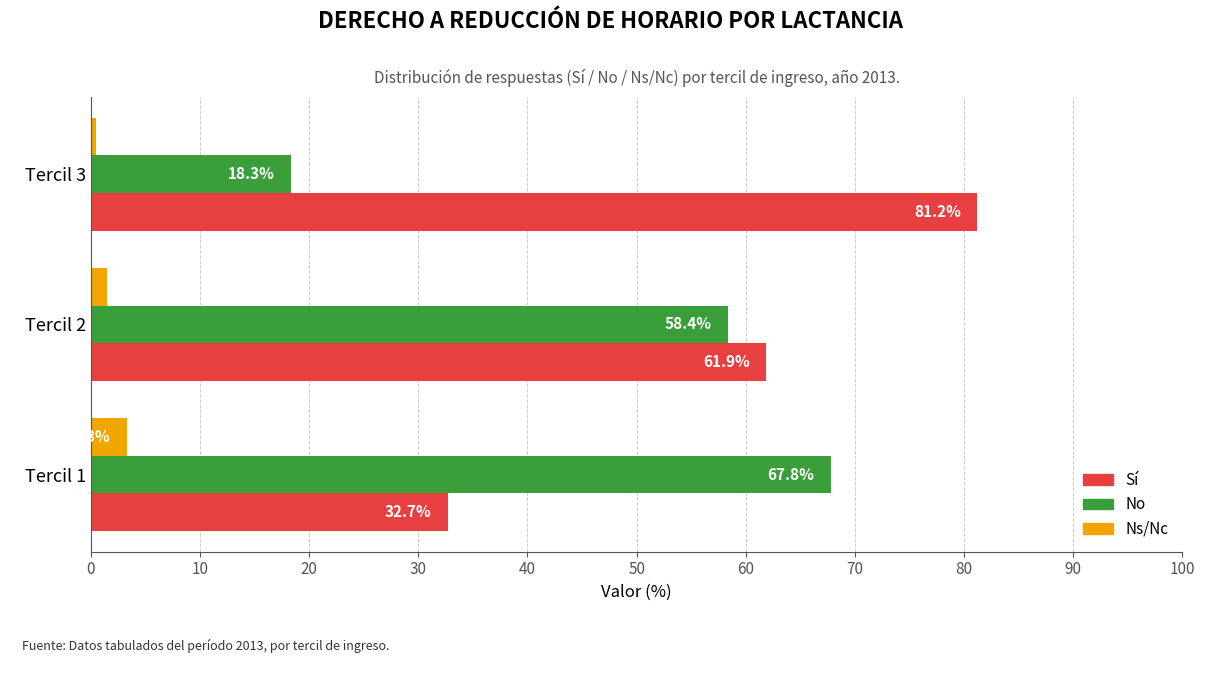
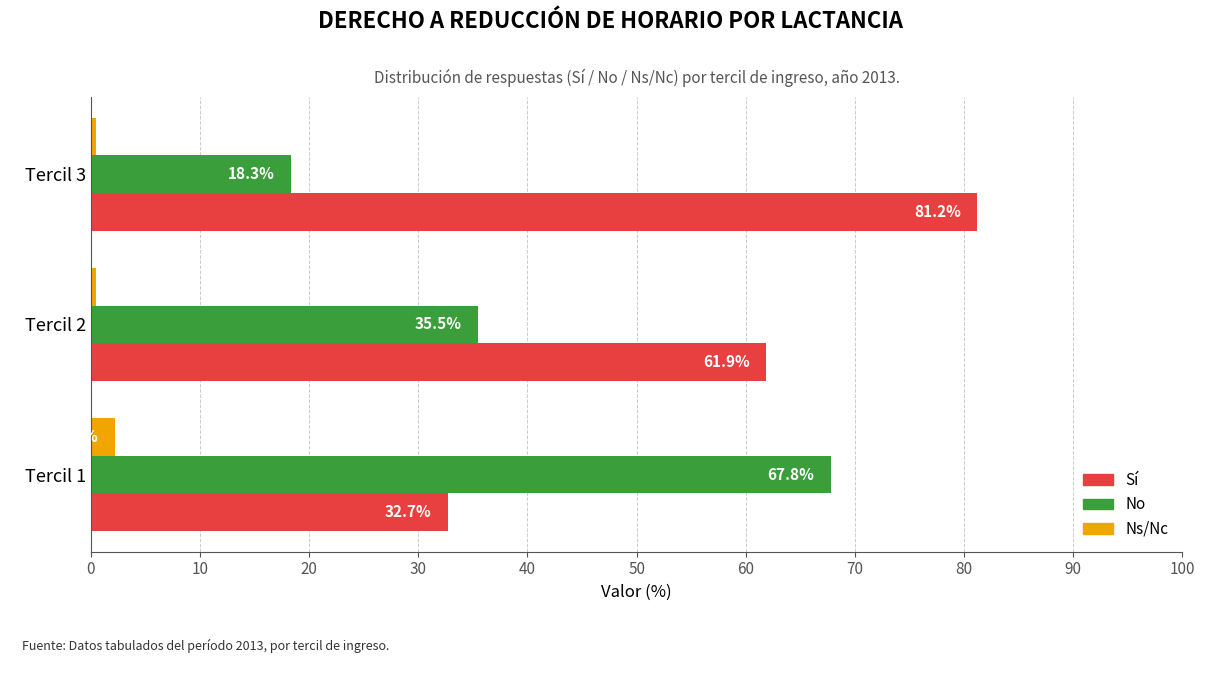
Ns/Nc, Tercil 2: 1.5 -> 0.5
No, Tercil 2: 58.4% -> 35.5%
Ns/Nc, Tercil 1: 3.3 -> 2.2
